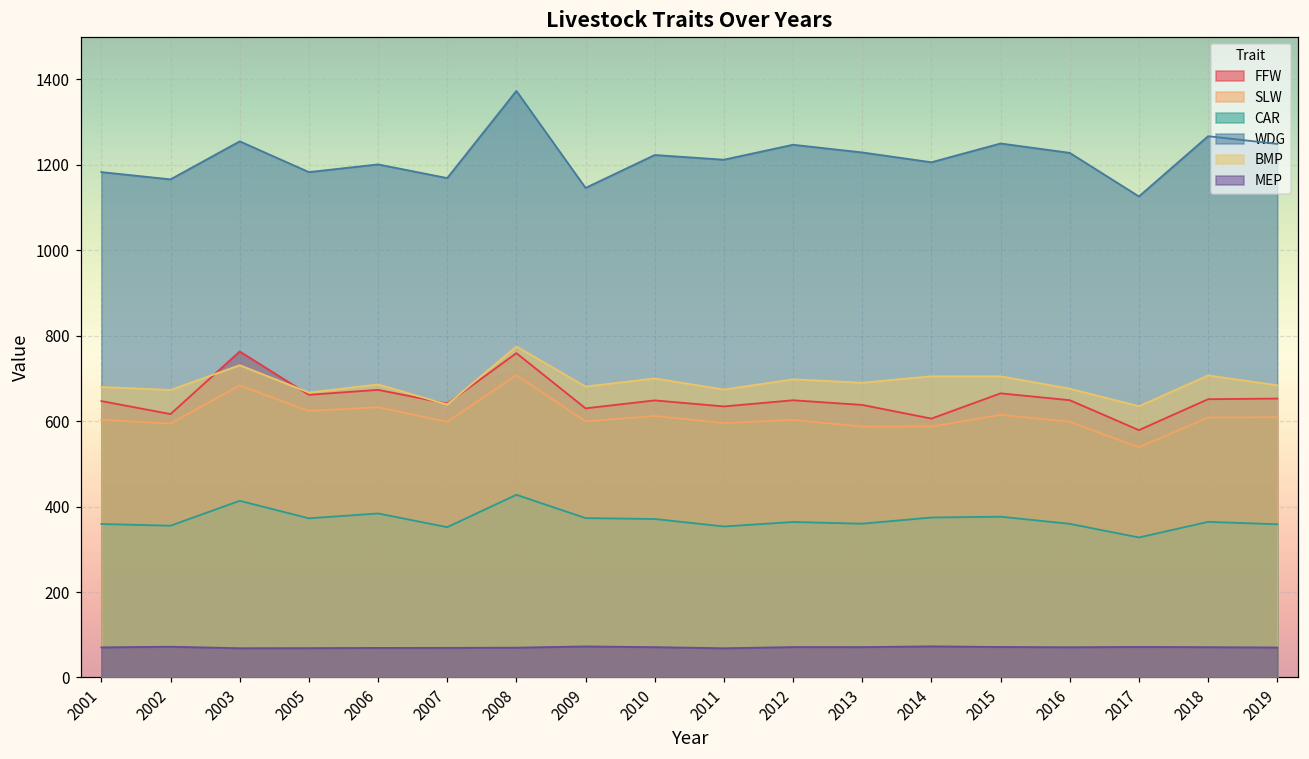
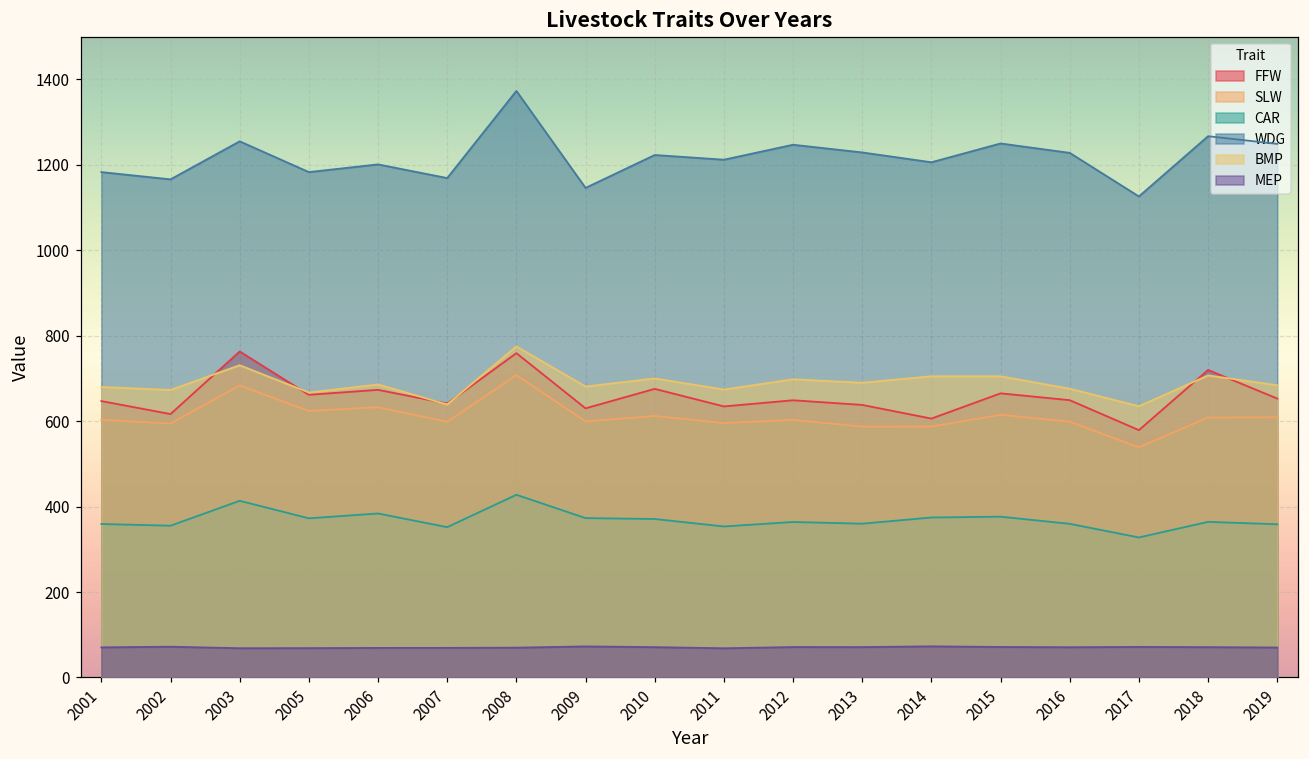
FFW, 2010: 650 -> 680
FFW, 2018: 650 -> 720
